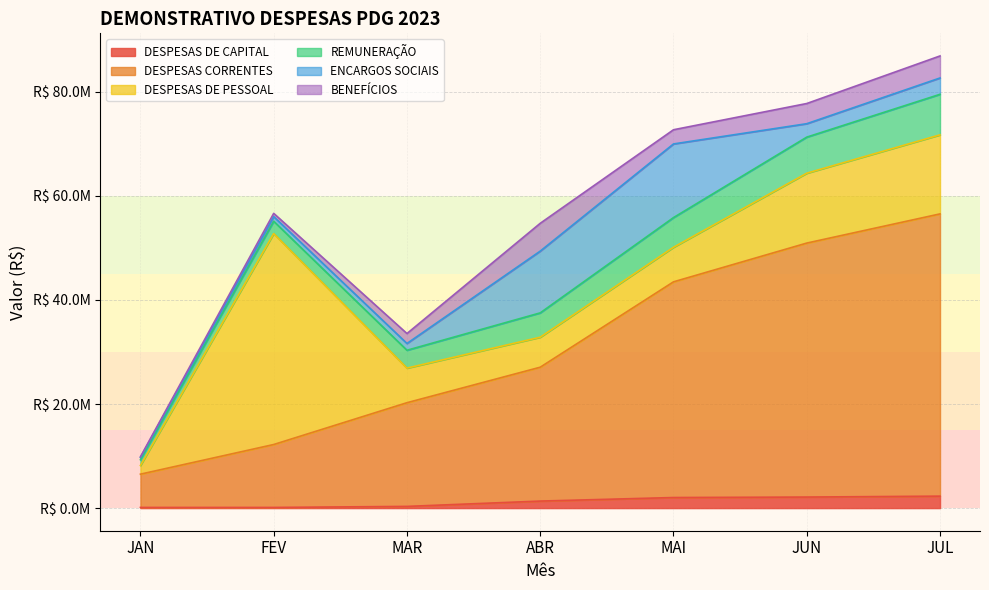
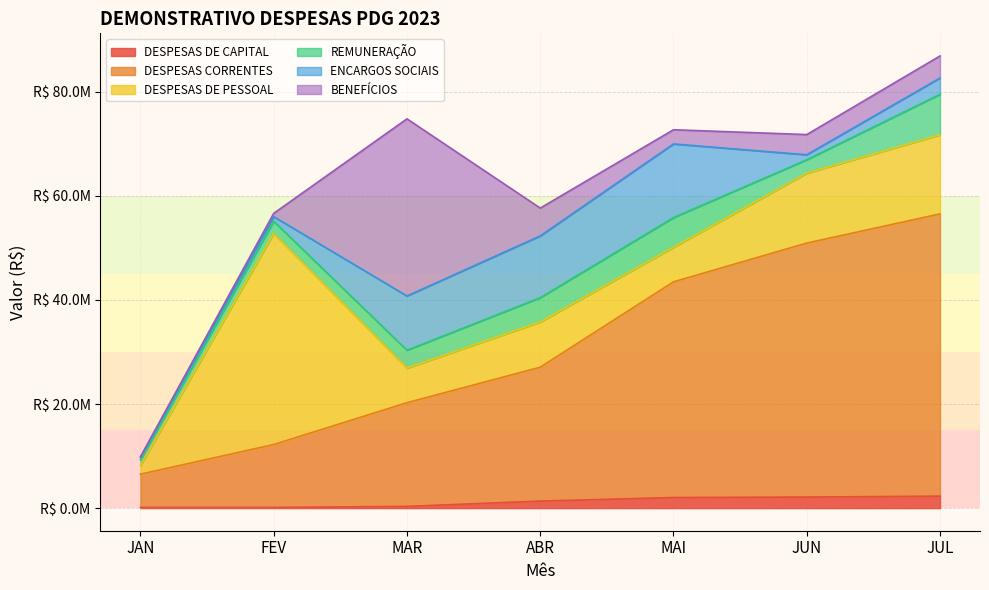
ENCARGOS SOCIAIS, MAR: R$ 1000000 -> R$ 10000000
BENEFÍCIOS, MAR: R$ 2000000 -> R$ 34000000
DESPESAS DE PESSOAL, ABR: R$ 6000000 -> R$ 9000000
REMUNERAÇÃO, JUN: R$ 7000000 -> R$ 3000000
ENCARGOS SOCIAIS, JUN: R$ 3000000 -> R$ 1000000
